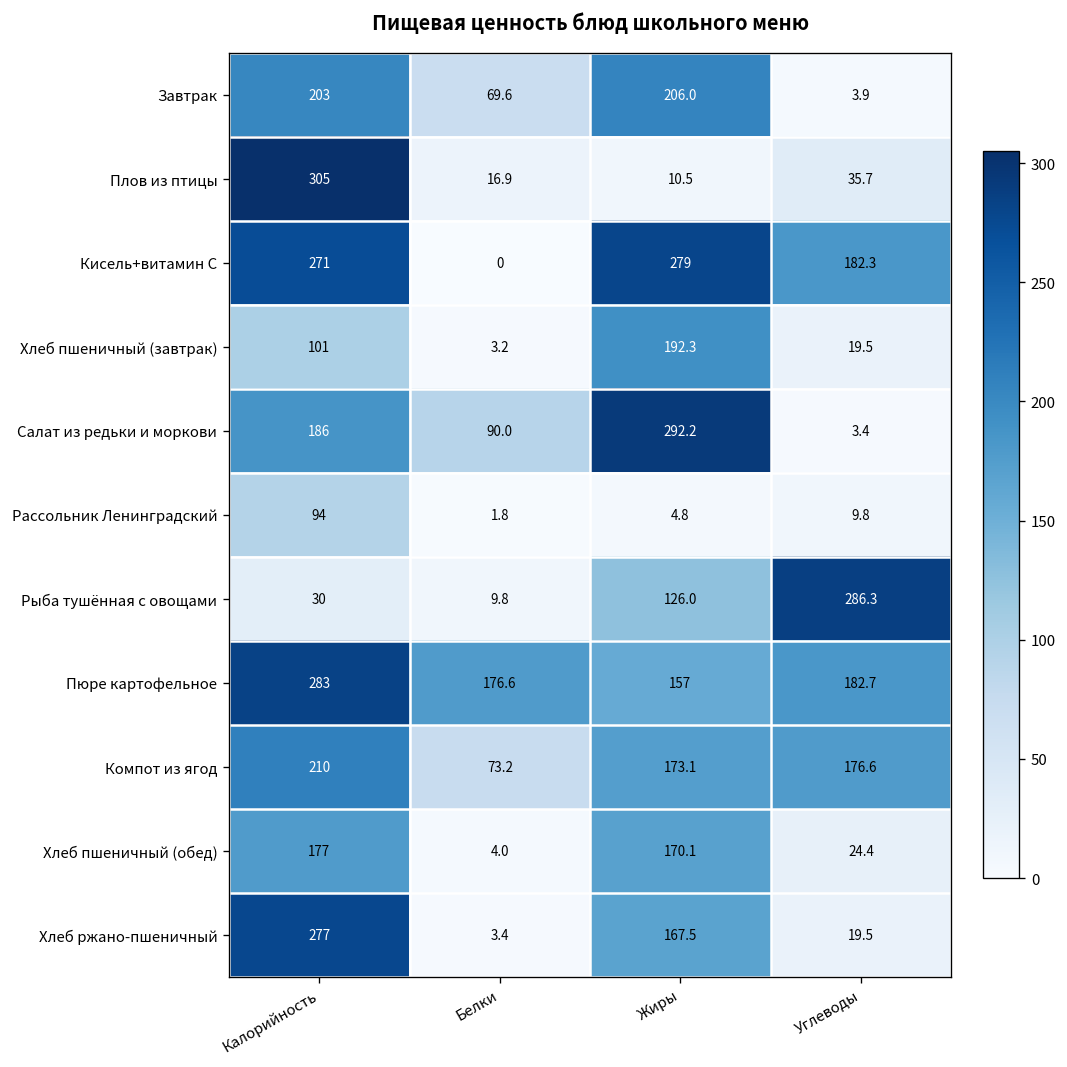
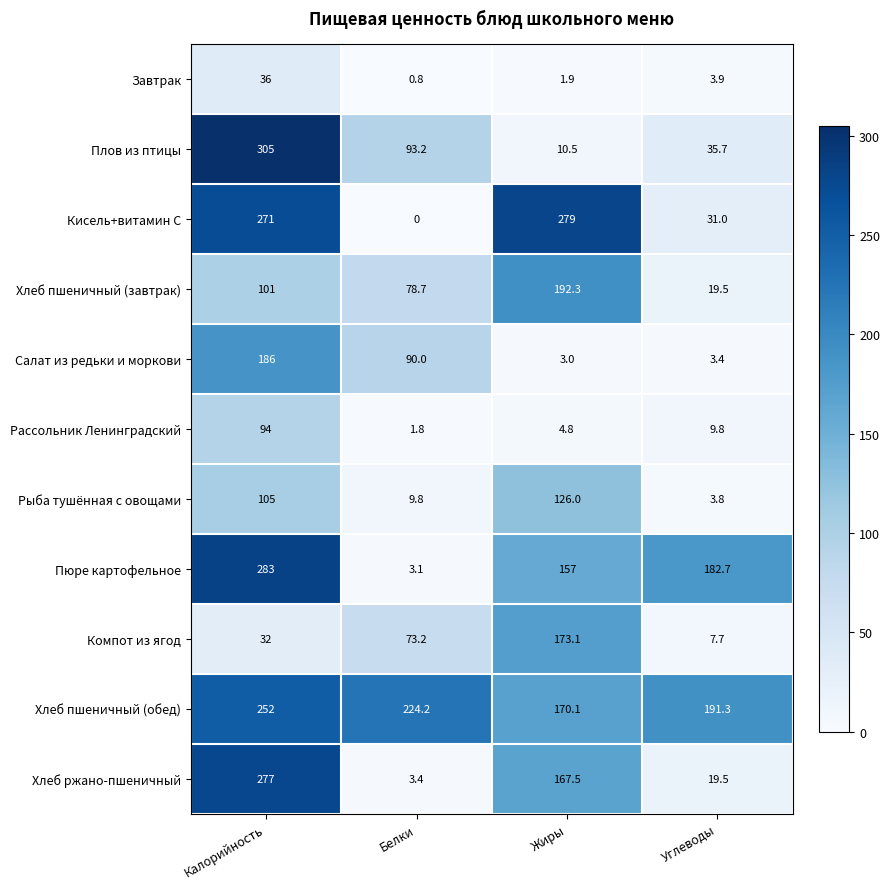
Завтрак, Калорийность: 203 -> 36
Завтрак, Белки: 69.6 -> 0.8
Завтрак, Жиры: 206.0 -> 1.9
Плов из птицы, Белки: 16.9 -> 93.2
Кисель+витамин С, Углеводы: 182.3 -> 31.0
Хлеб пшеничный (завтрак), Белки: 3.2 -> 78.7
Салат из редьки и моркови, Жиры: 292.2 -> 3.0
Рыба тушённая с овощами, Калорийность: 30 -> 105
Рыба тушённая с овощами, Углеводы: 286.3 -> 3.8
Пюре картофельное, Белки: 176.6 -> 3.1
Компот из ягод, Калорийность: 210 -> 32
Компот из ягод, Углеводы: 176.6 -> 7.7
Хлеб пшеничный (обед), Калорийность: 177 -> 252
Хлеб пшеничный (обед), Белки: 4.0 -> 224.2
Хлеб пшеничный (обед), Углеводы: 24.4 -> 191.3
